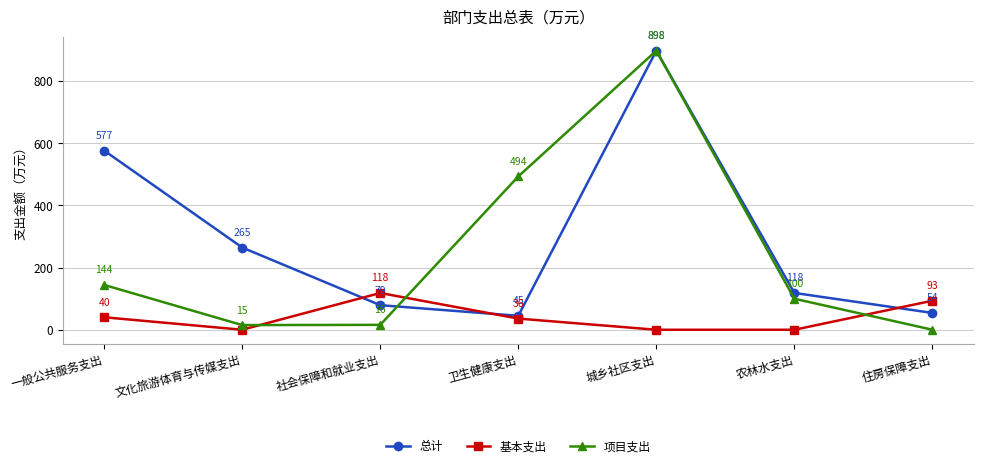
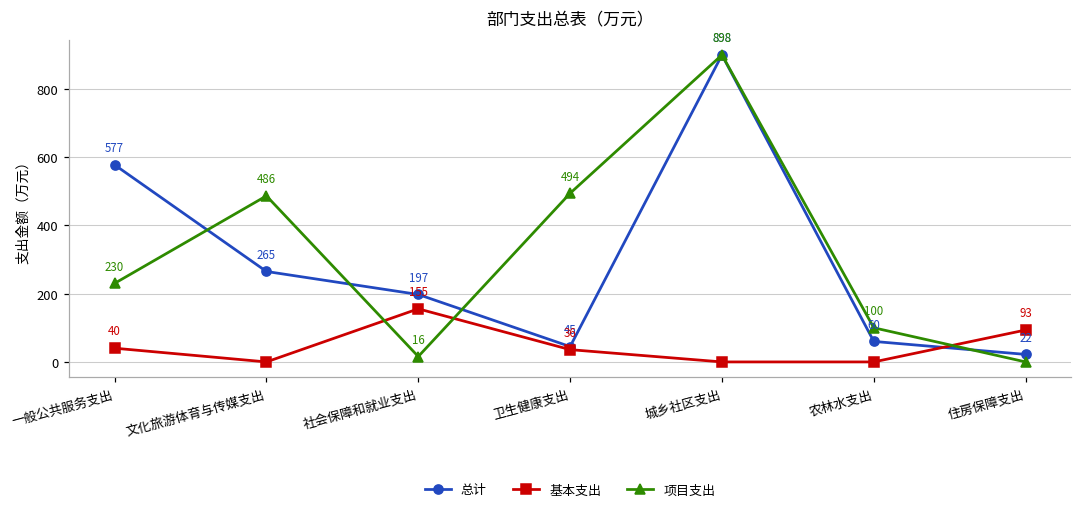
项目支出, 一般公共服务支出: 144 -> 230
项目支出, 文化旅游体育与传媒支出: 15 -> 486
总计, 社会保障和就业支出: 79 -> 197
基本支出, 社会保障和就业支出: 118 -> 155
总计, 农林水支出: 118 -> 60
总计, 住房保障支出: 54 -> 22
